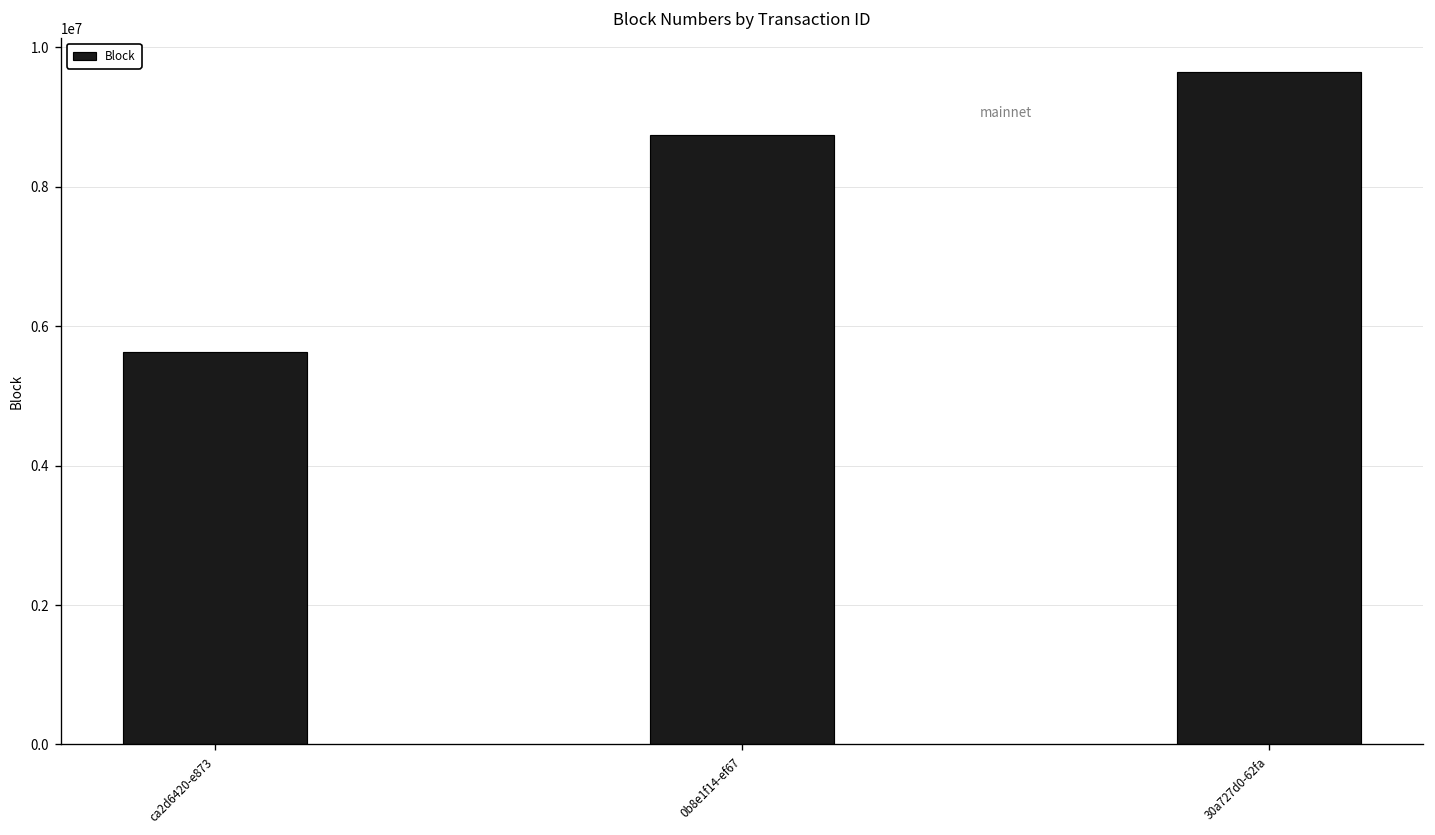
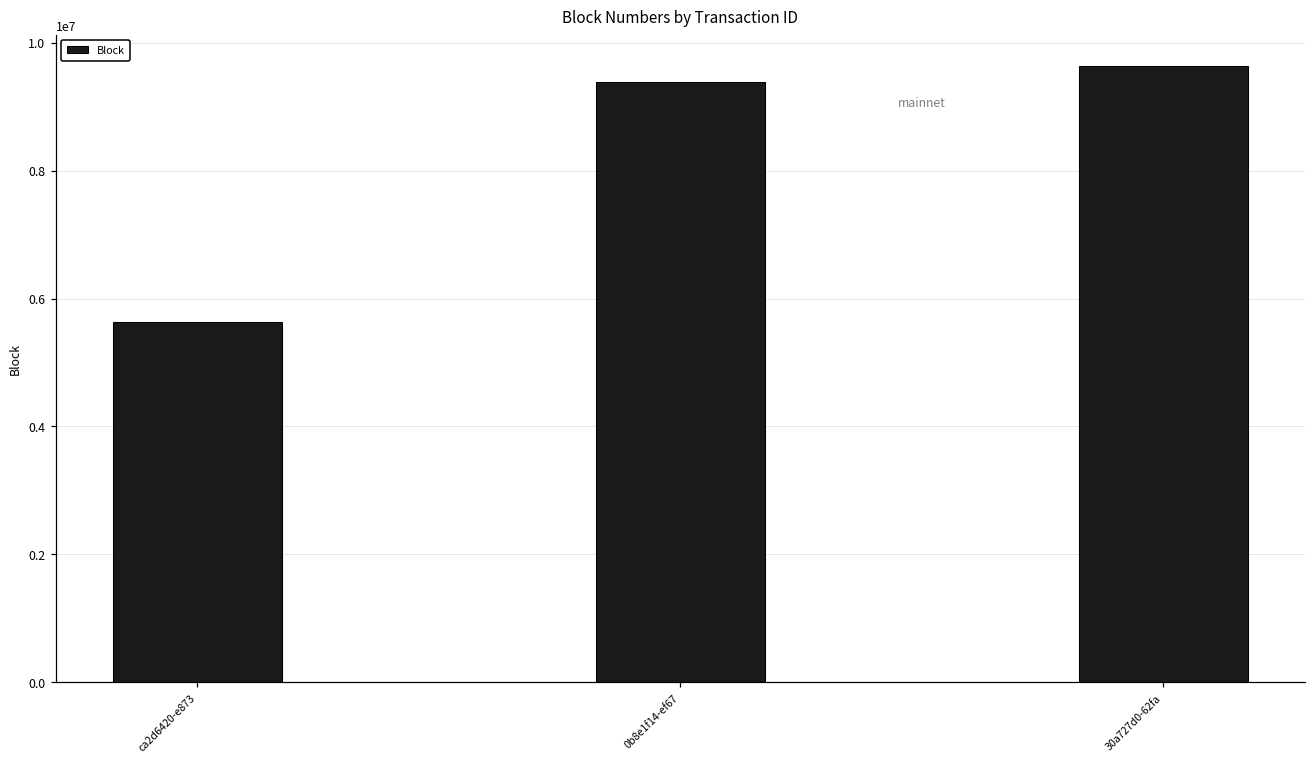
0b8e1f14-ef67: 8700000 -> 9400000
